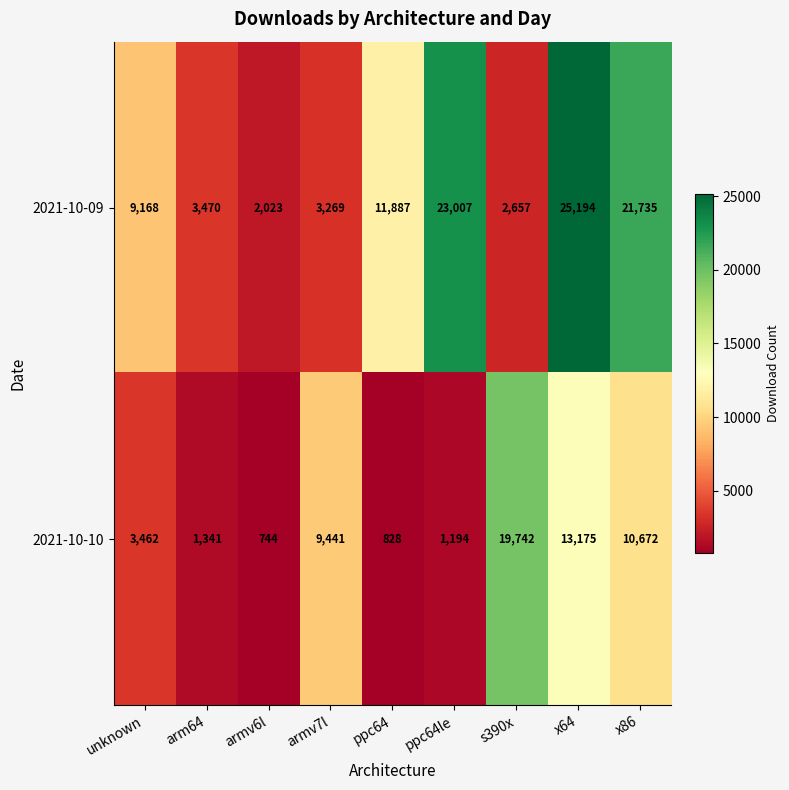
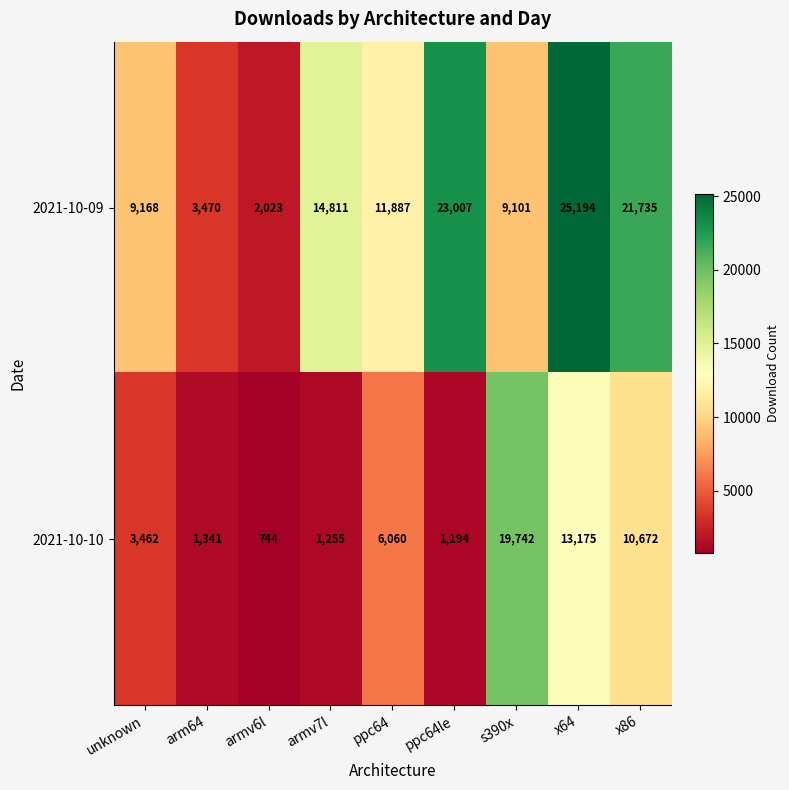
2021-10-09, armv7l: 3,269 -> 14,811
2021-10-09, s390x: 2,657 -> 9,101
2021-10-10, armv7l: 9,441 -> 1,255
2021-10-10, ppc64: 828 -> 6,060
